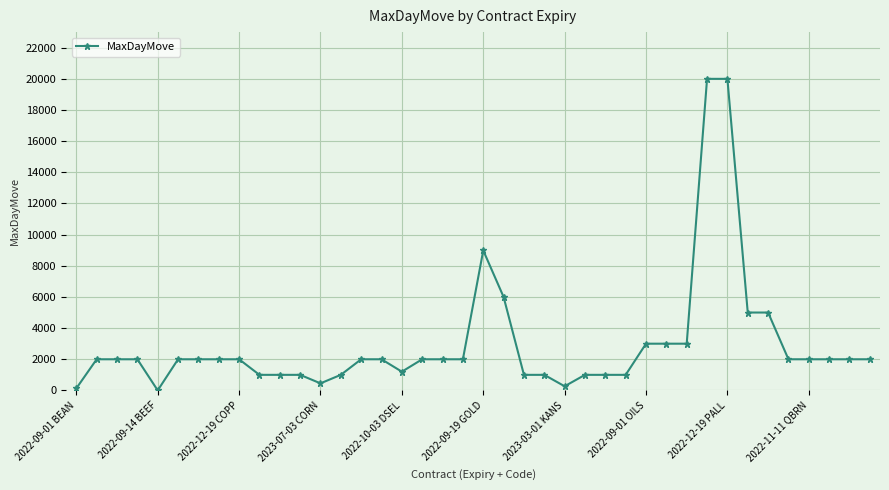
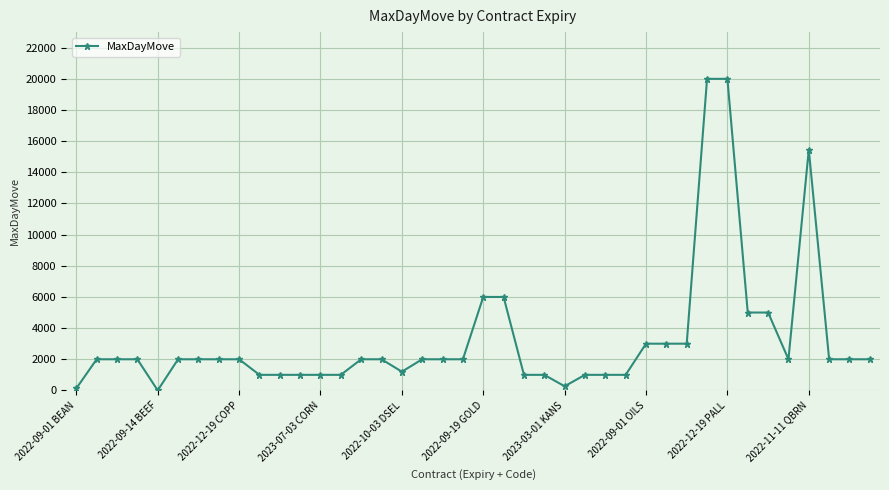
2023-07-03 CORN: 500 -> 1000
2022-09-19 GOLD: 9000 -> 6000
2022-11-11 QBRN: 2000 -> 15500
